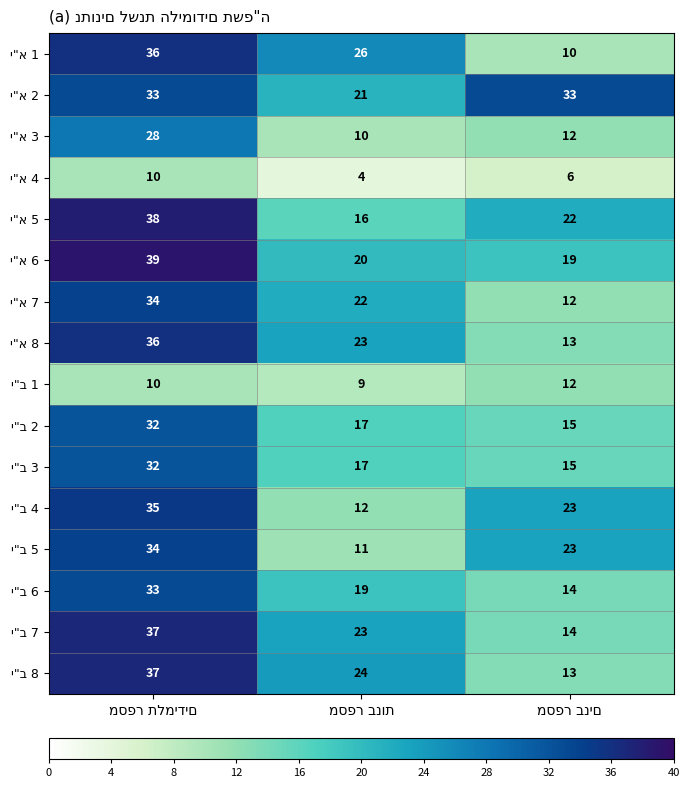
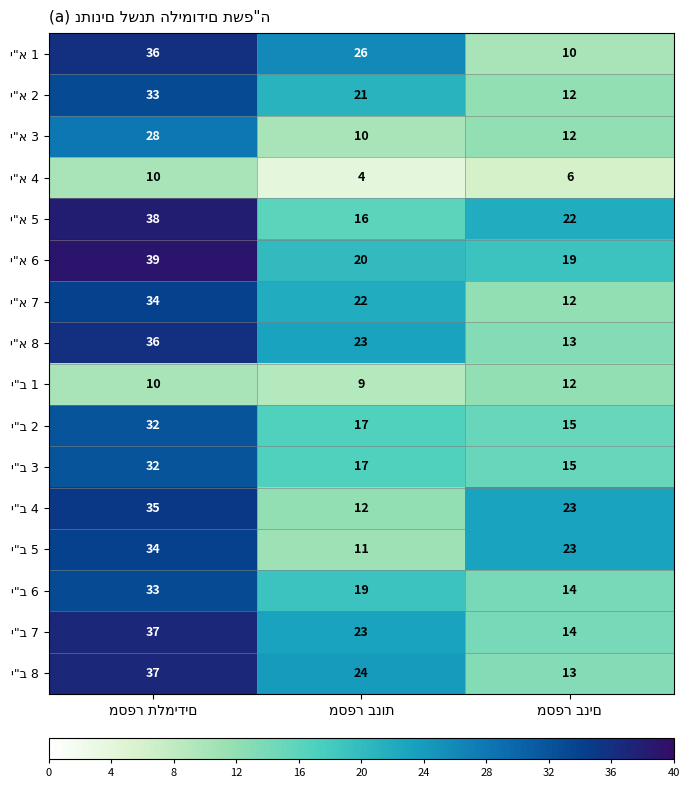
י"א 2, מספר בנים: 33 -> 12
